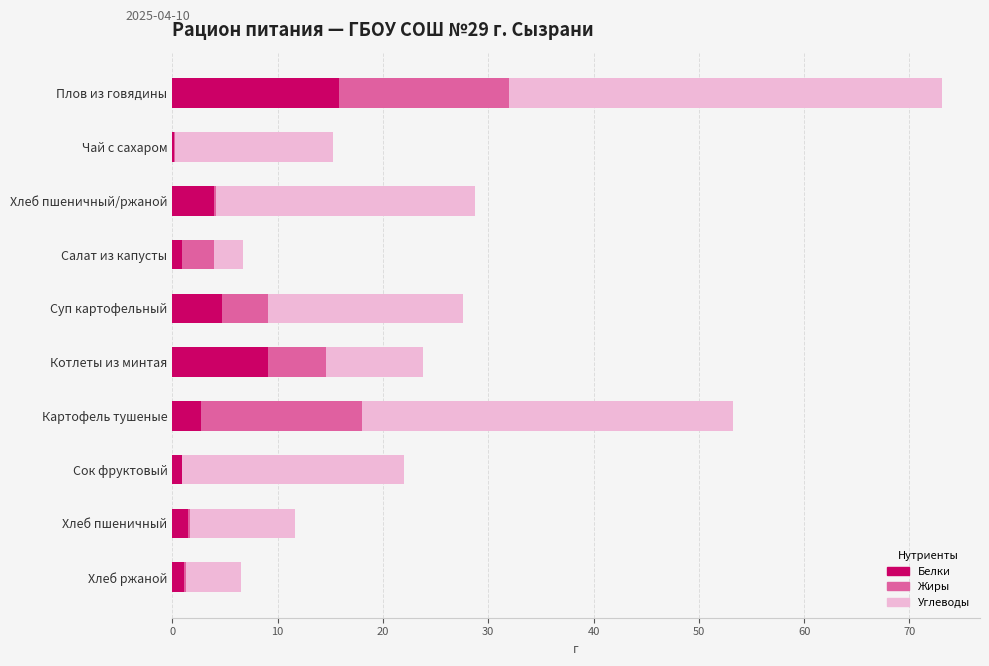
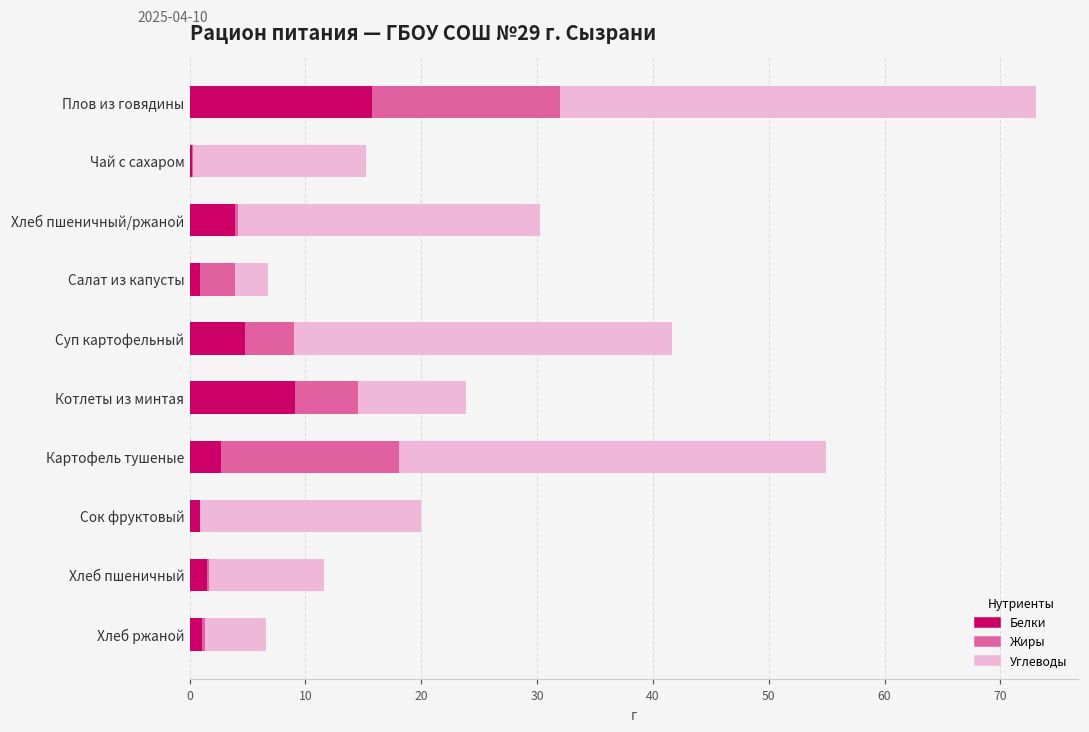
Углеводы, Хлеб пшеничный/ржаной: 24.5 -> 26.1
Углеводы, Суп картофельный: 18.6 -> 32.6
Углеводы, Картофель тушеные: 35.2 -> 36.9
Углеводы, Сок фруктовый: 21.1 -> 19.1
